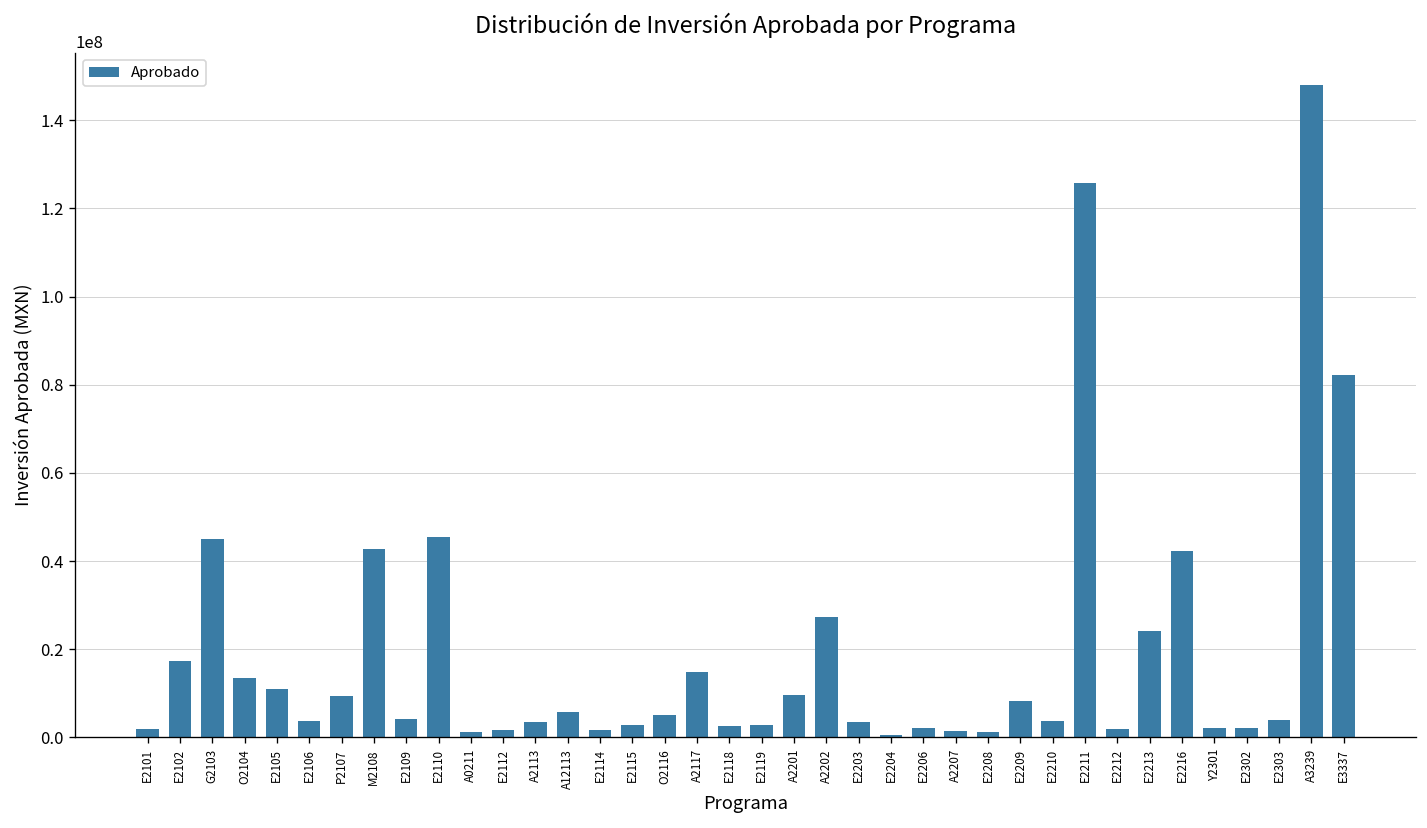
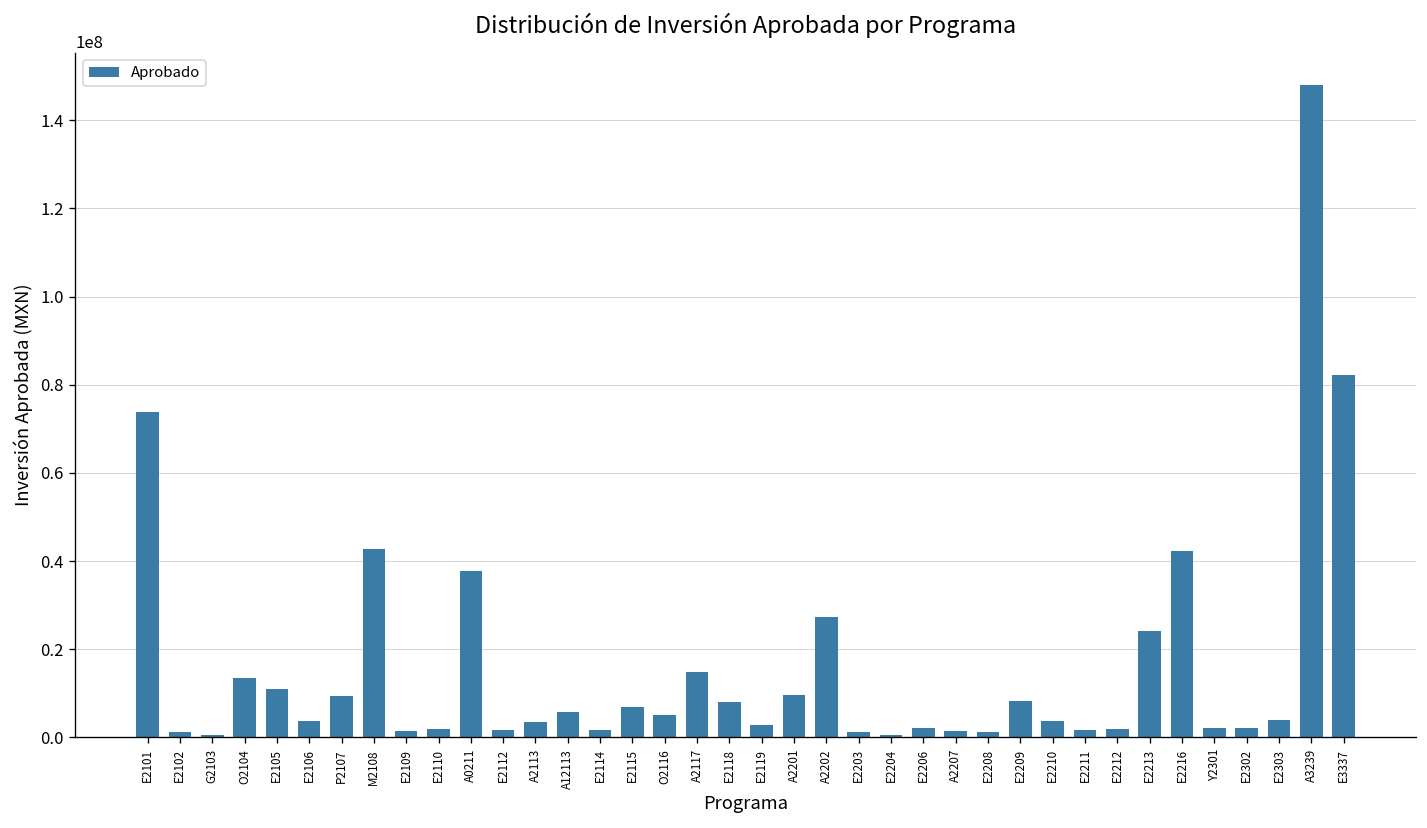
E2101: 2000000 -> 74000000
E2102: 17000000 -> 1000000
G2103: 45000000 -> 1000000
E2109: 4000000 -> 2000000
E2110: 46000000 -> 2000000
A0211: 1000000 -> 38000000
E2115: 3000000 -> 7000000
E2118: 3000000 -> 8000000
E2203: 4000000 -> 1000000
E2211: 126000000 -> 2000000
